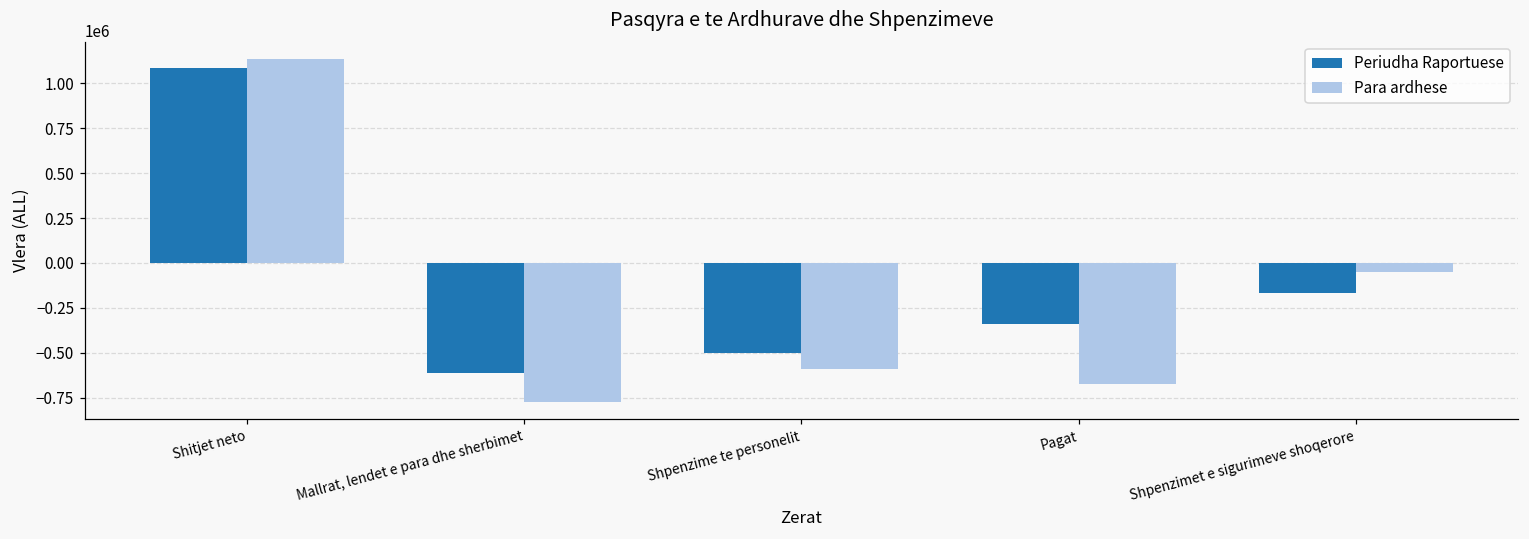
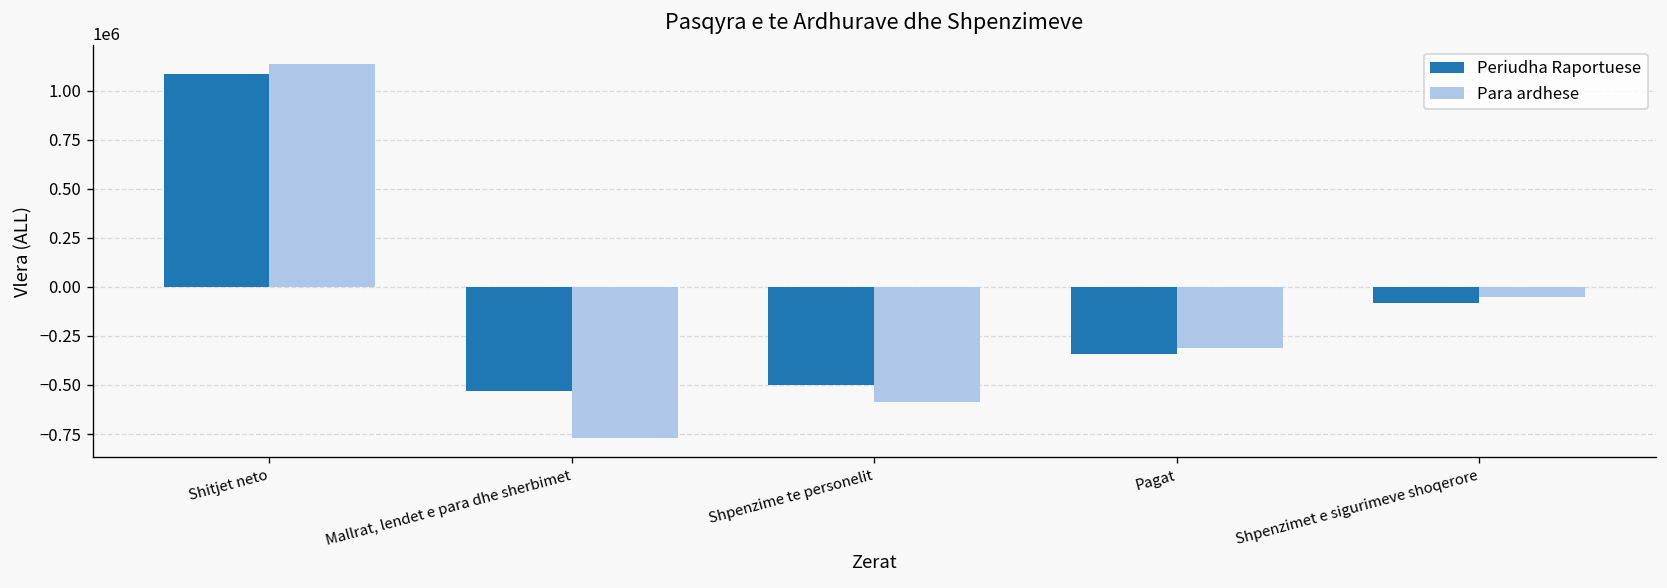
Periudha Raportuese, Mallrat, lendet e para dhe sherbimet: -610000 -> -530000
Para ardhese, Pagat: -670000 -> -310000
Periudha Raportuese, Shpenzimet e sigurimeve shoqerore: -160000 -> -80000
